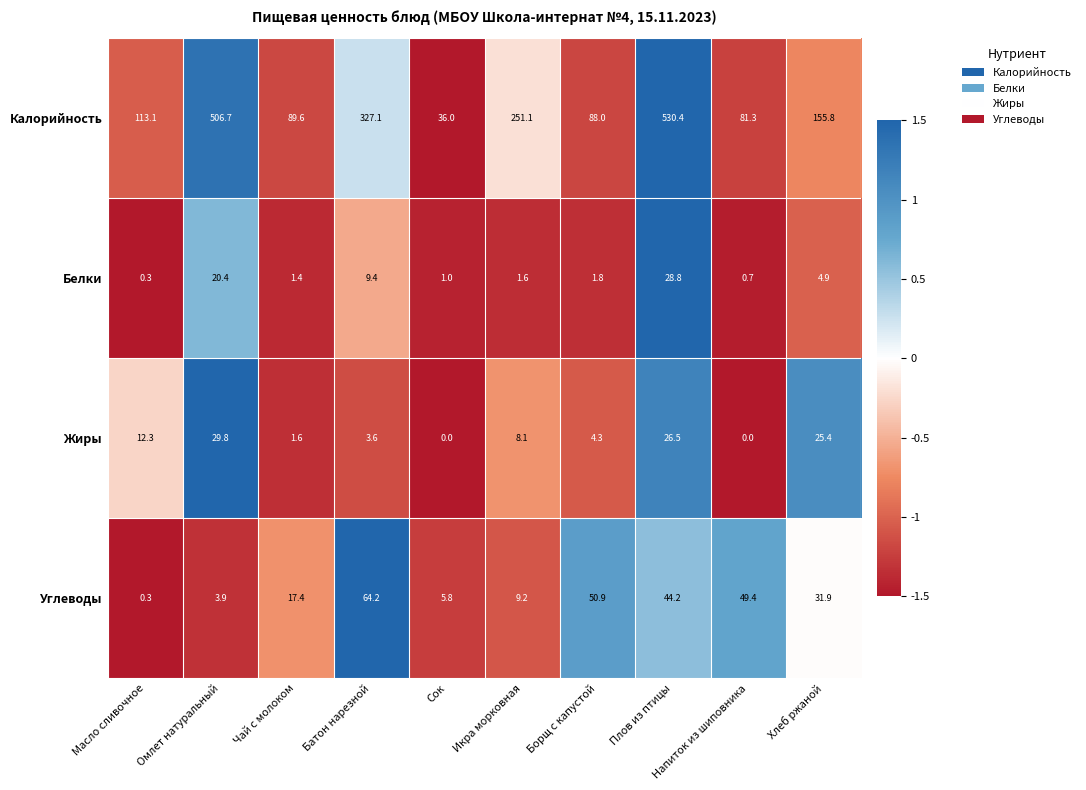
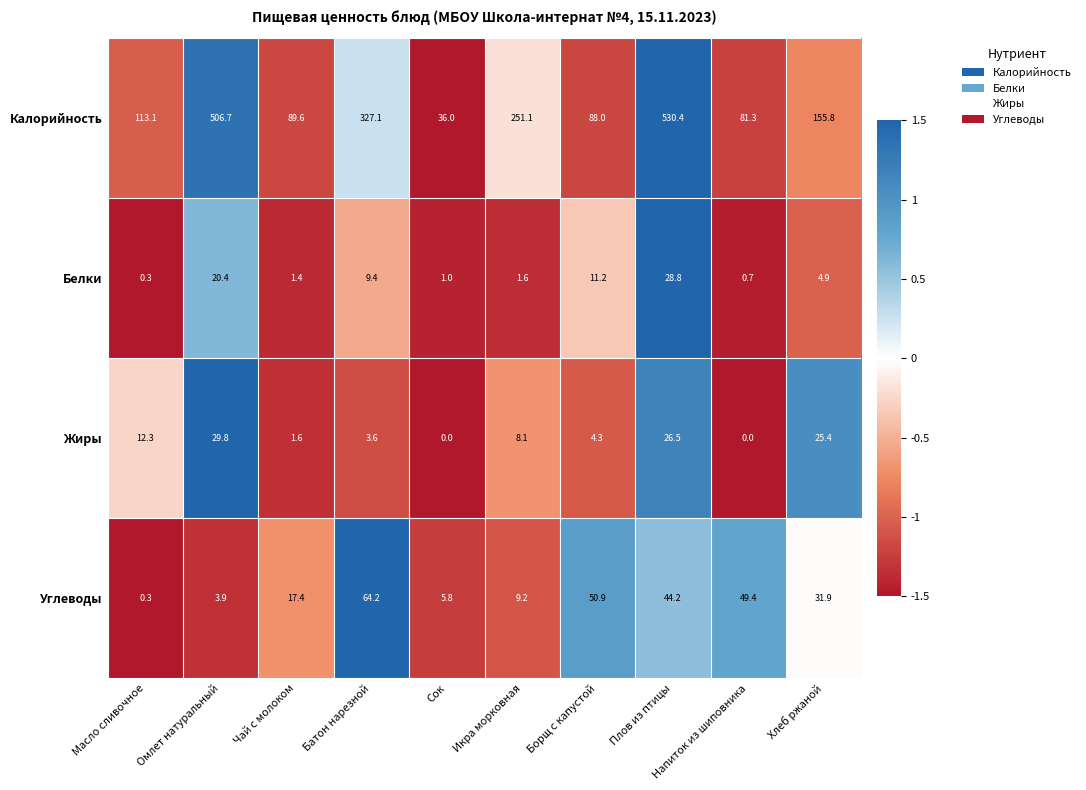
Белки, Борщ с капустой: 1.8 -> 11.2
